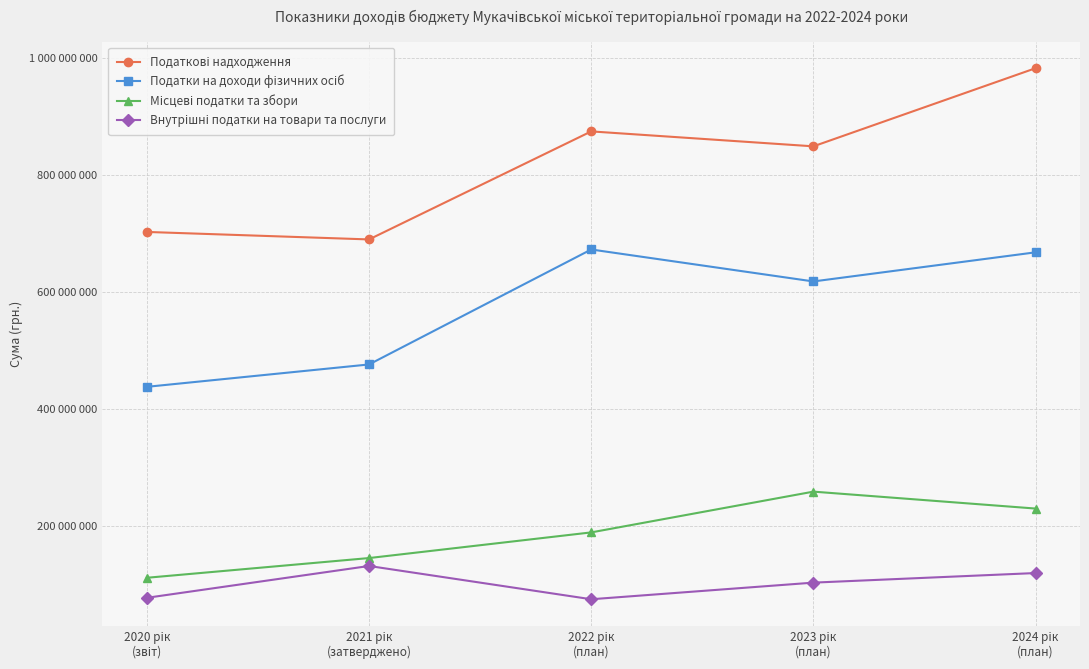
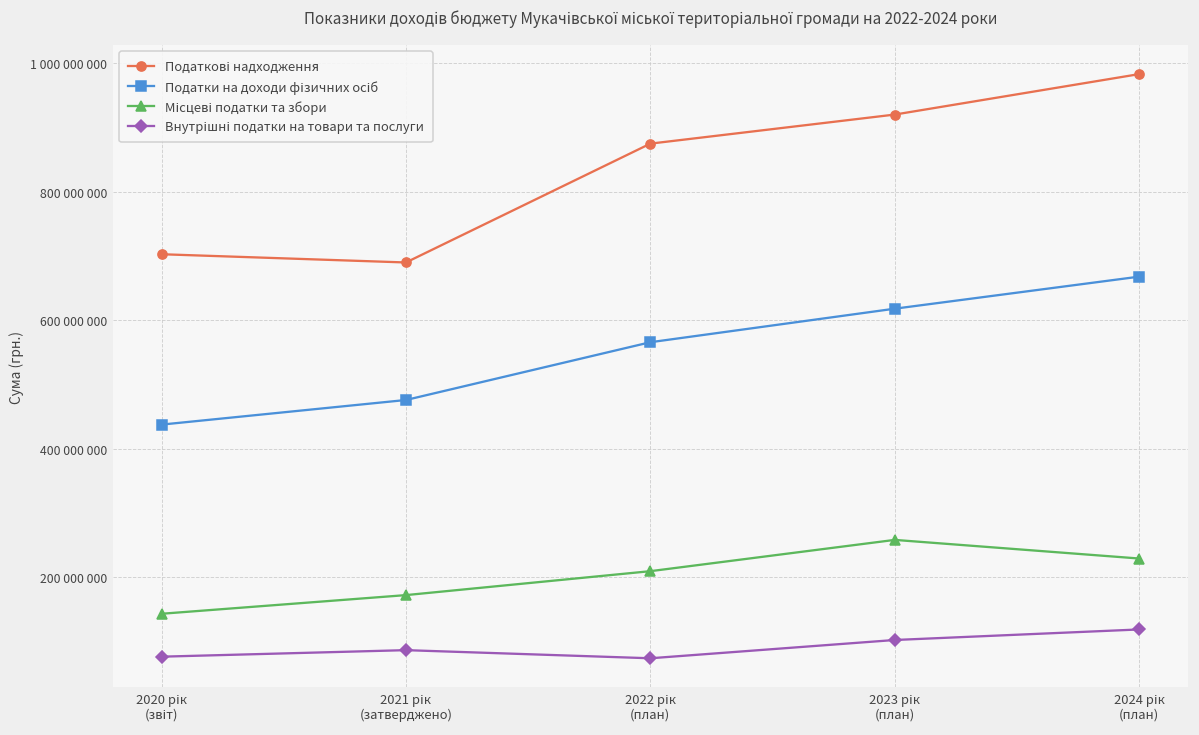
Місцеві податки та збори, 2020 рік (звіт): 110000000 -> 140000000
Місцеві податки та збори, 2021 рік (затверджено): 140000000 -> 170000000
Внутрішні податки на товари та послуги, 2021 рік (затверджено): 130000000 -> 90000000
Податки на доходи фізичних осіб, 2022 рік (план): 670000000 -> 570000000
Місцеві податки та збори, 2022 рік (план): 190000000 -> 210000000
Податкові надходження, 2023 рік (план): 850000000 -> 920000000
